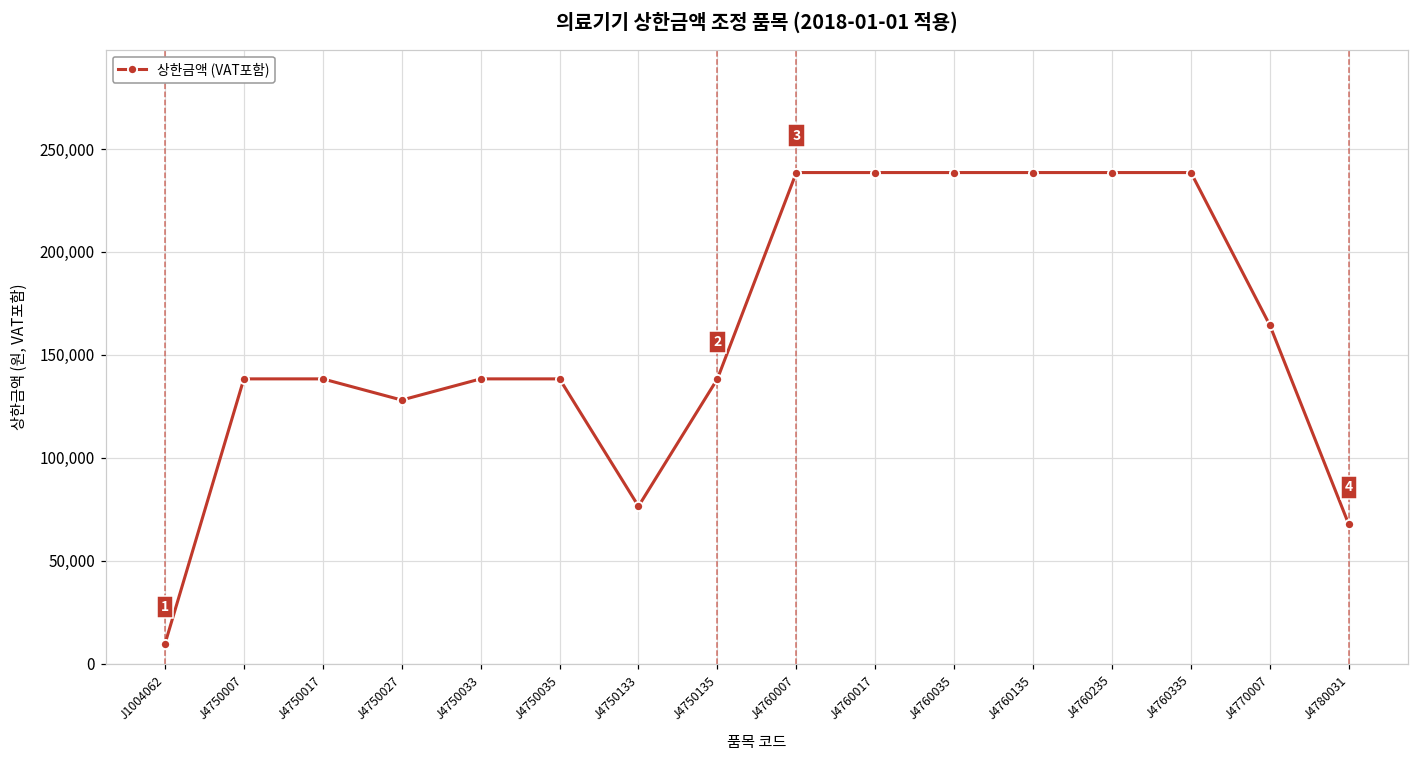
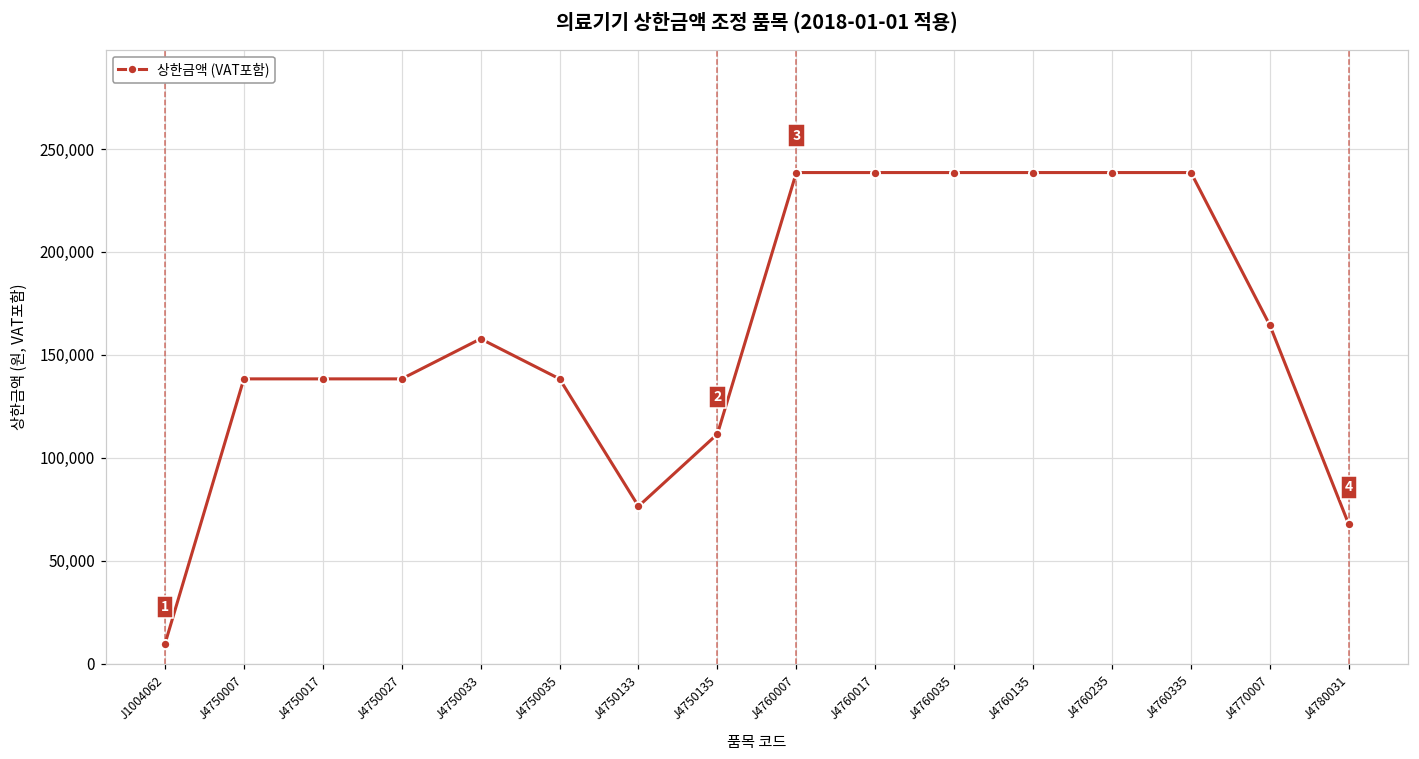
J4750027: 128,000 -> 138,000
J4750033: 138,000 -> 158,000
J4750135: 138,000 -> 112,000
